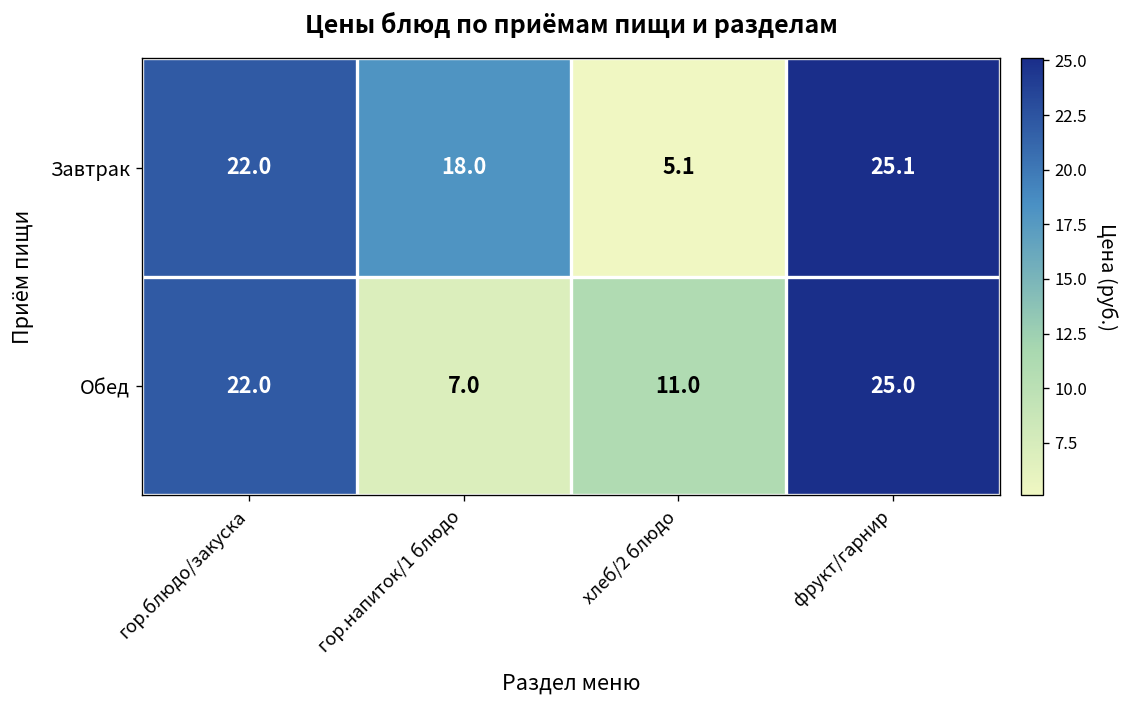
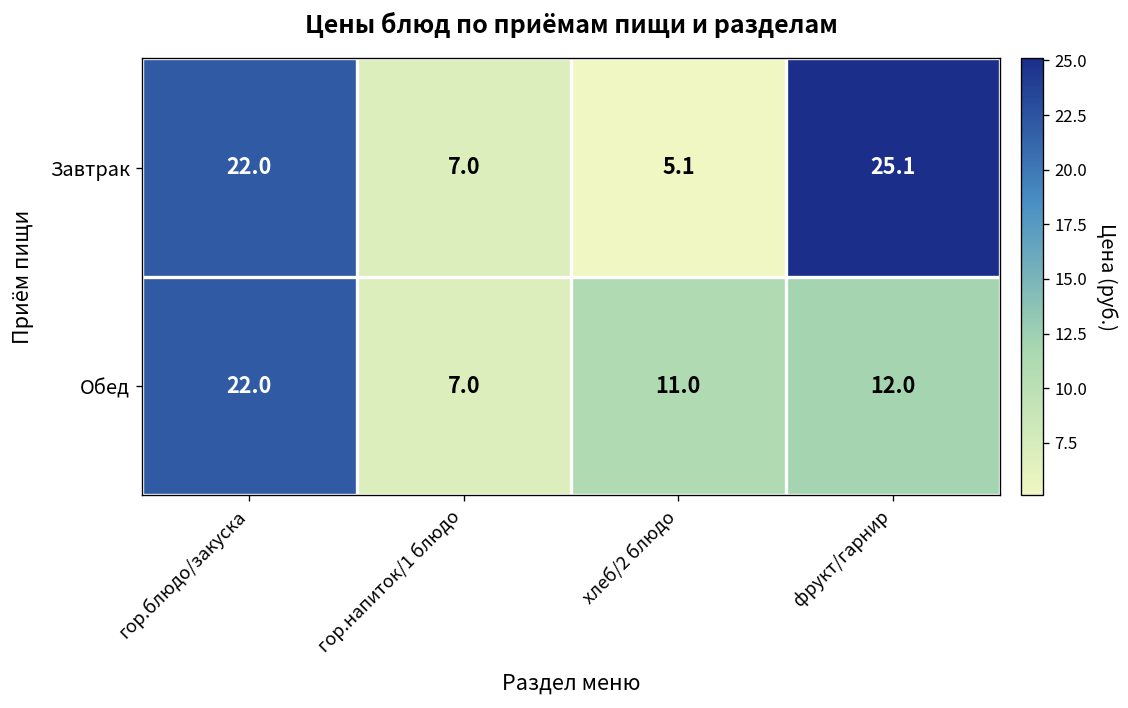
Завтрак, гор.напиток/1 блюдо: 18.0 -> 7.0
Обед, фрукт/гарнир: 25.0 -> 12.0
